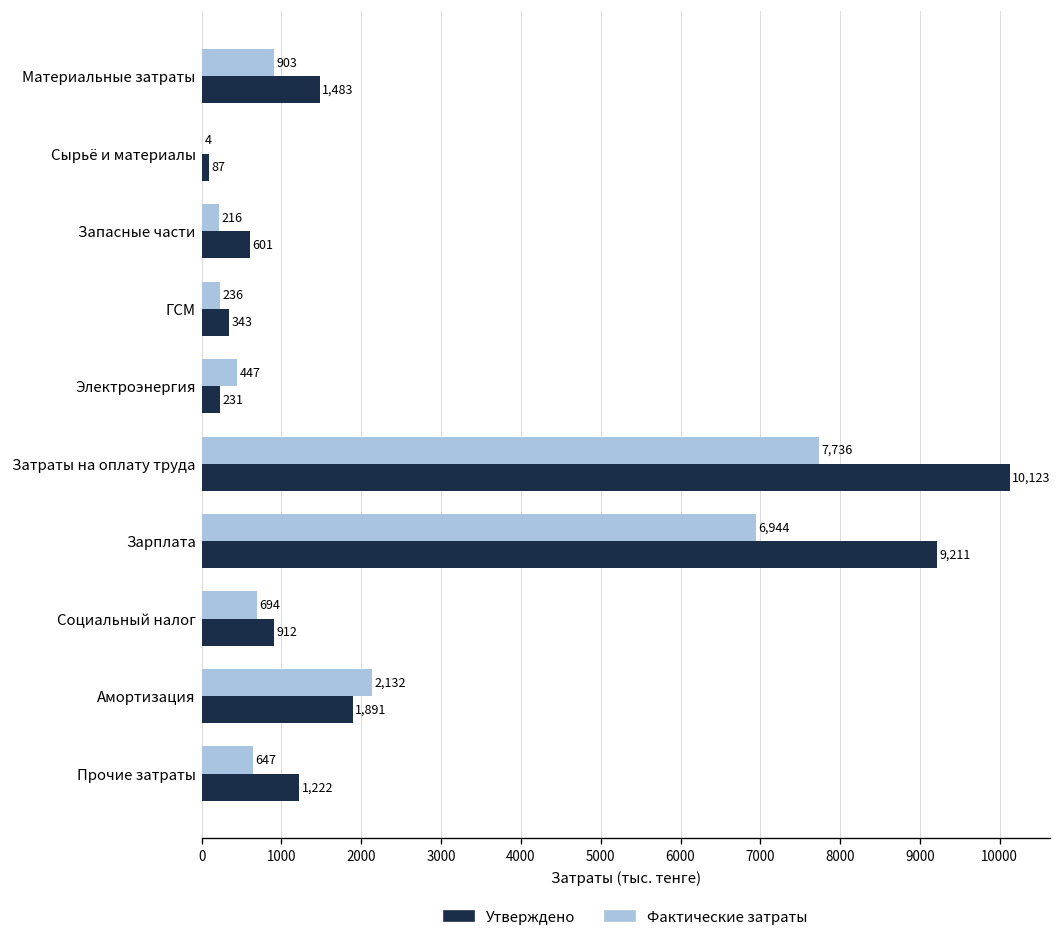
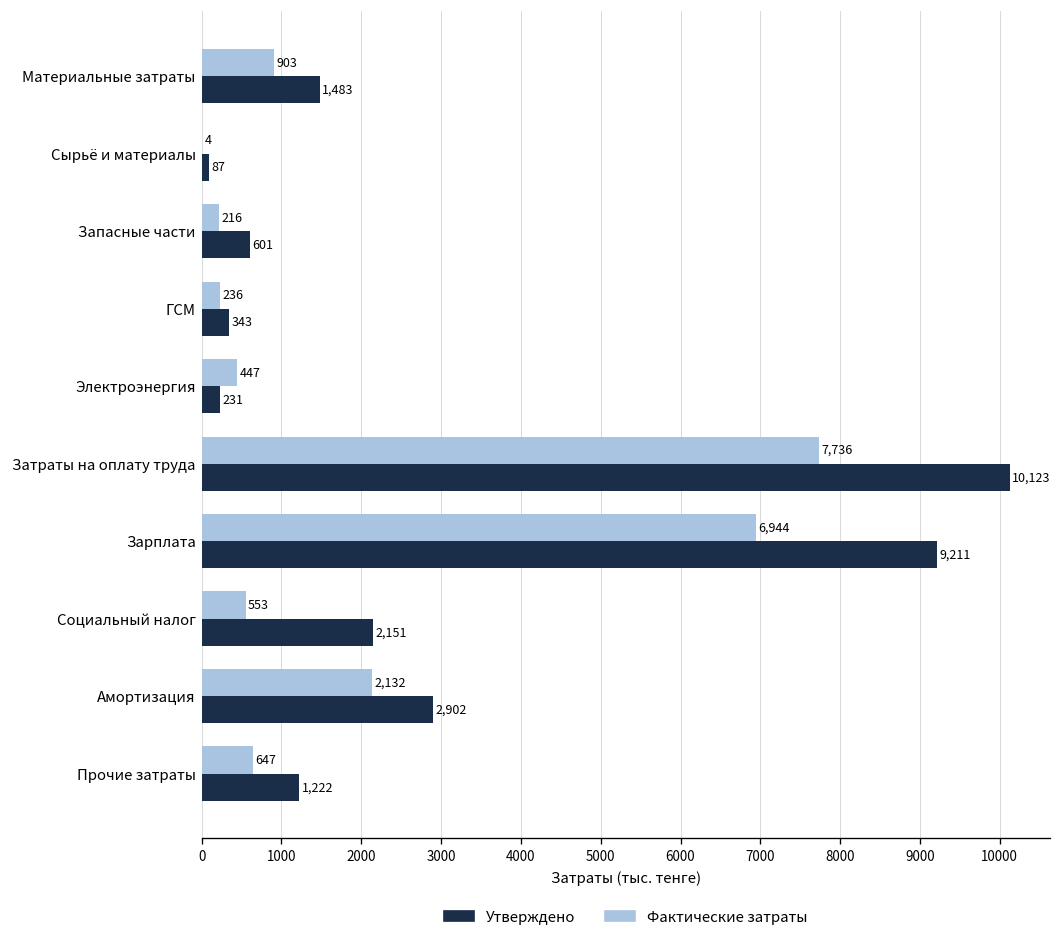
Фактические затраты, Социальный налог: 694 -> 553
Утверждено, Социальный налог: 912 -> 2,151
Утверждено, Амортизация: 1,891 -> 2,902
